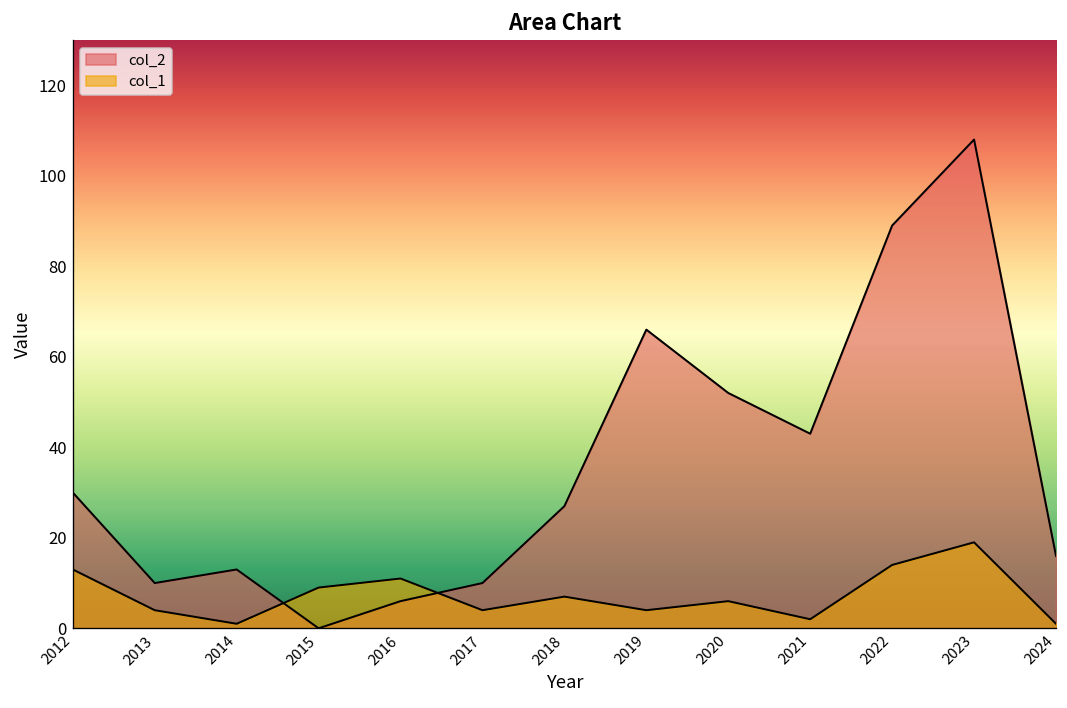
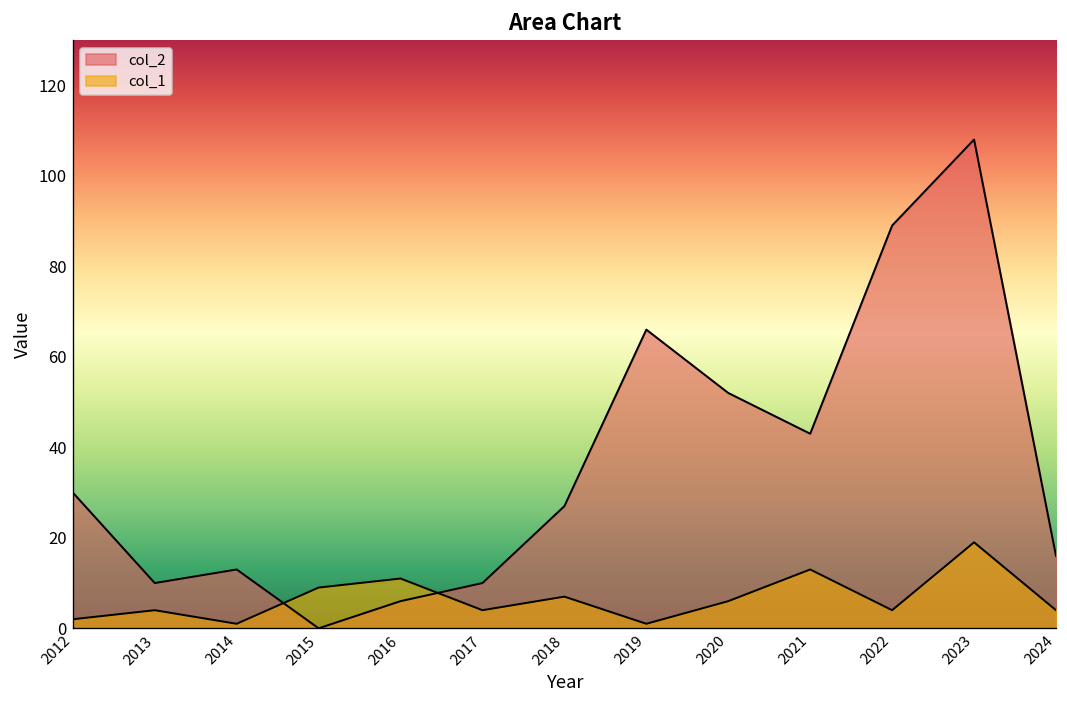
col_1, 2012: 13 -> 2
col_1, 2019: 4 -> 1
col_1, 2021: 2 -> 13
col_1, 2022: 14 -> 4
col_1, 2024: 1 -> 4
